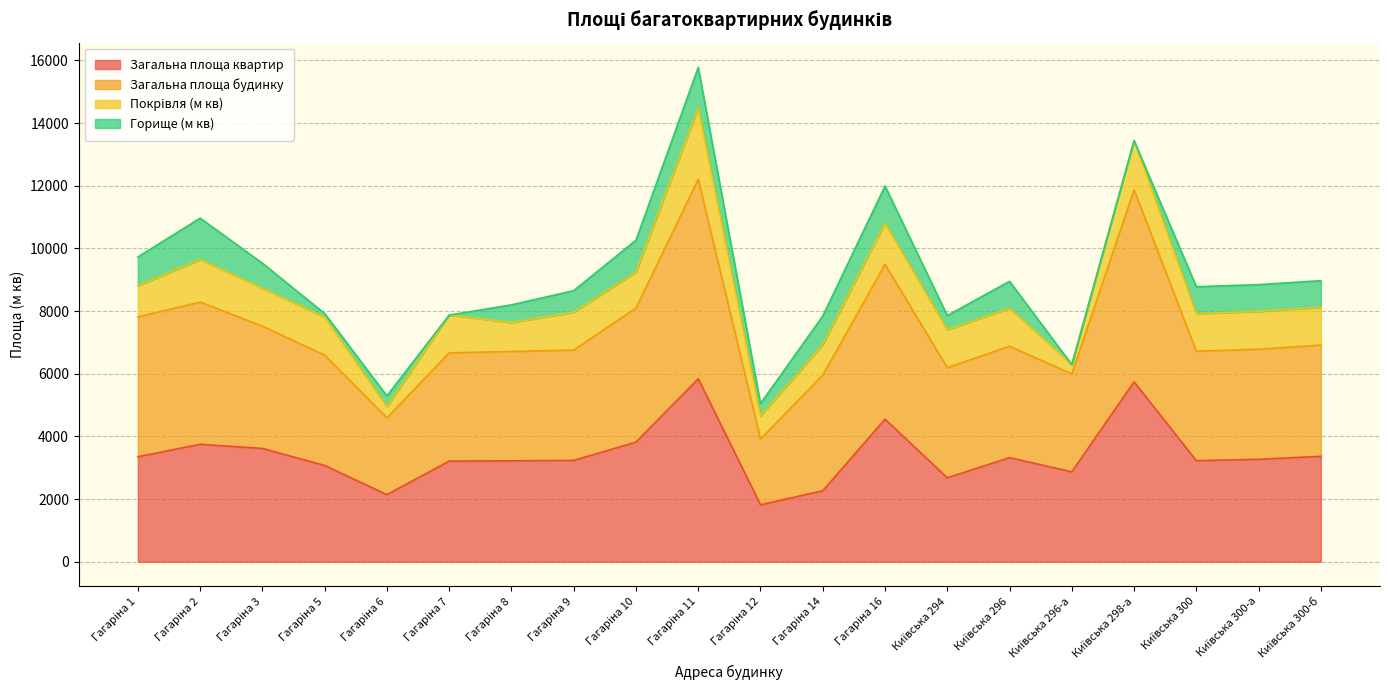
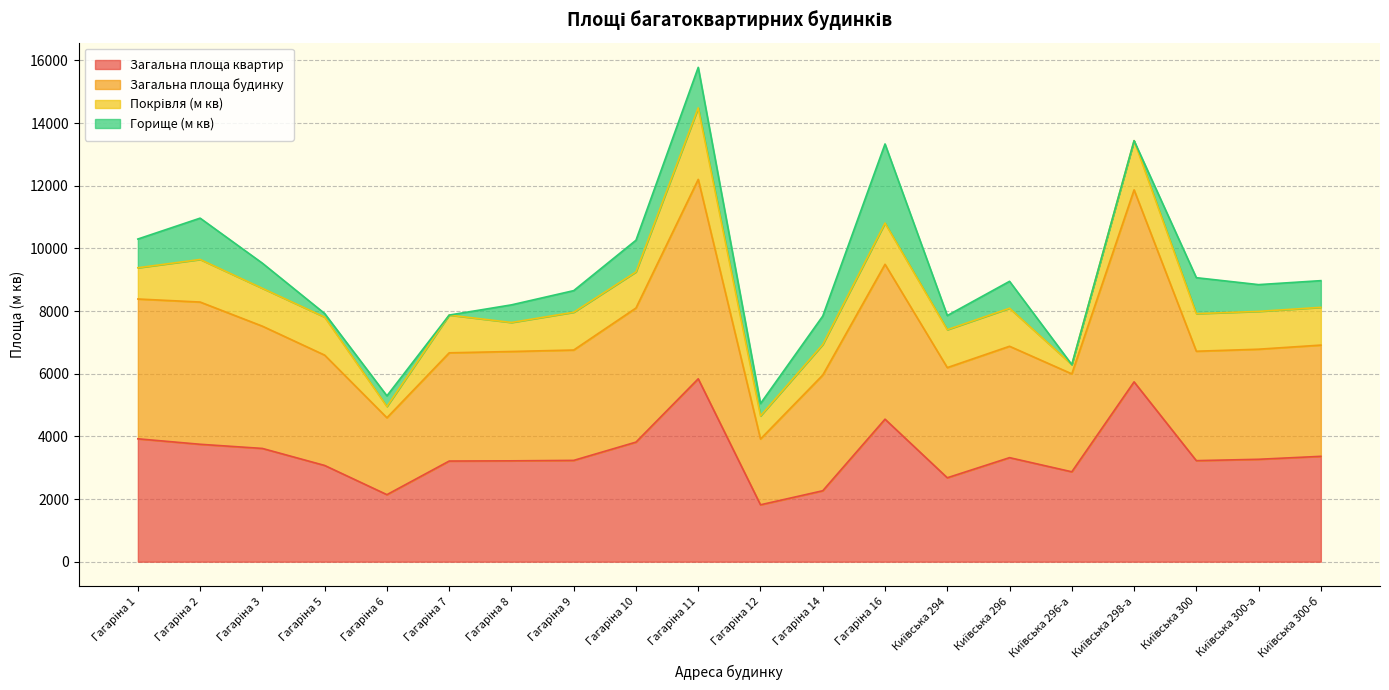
Загальна площа квартир, Гагаріна 1: 3300 -> 3900
Горище (м кв), Гагаріна 16: 1200 -> 2500
Горище (м кв), Київська 300: 900 -> 1100
